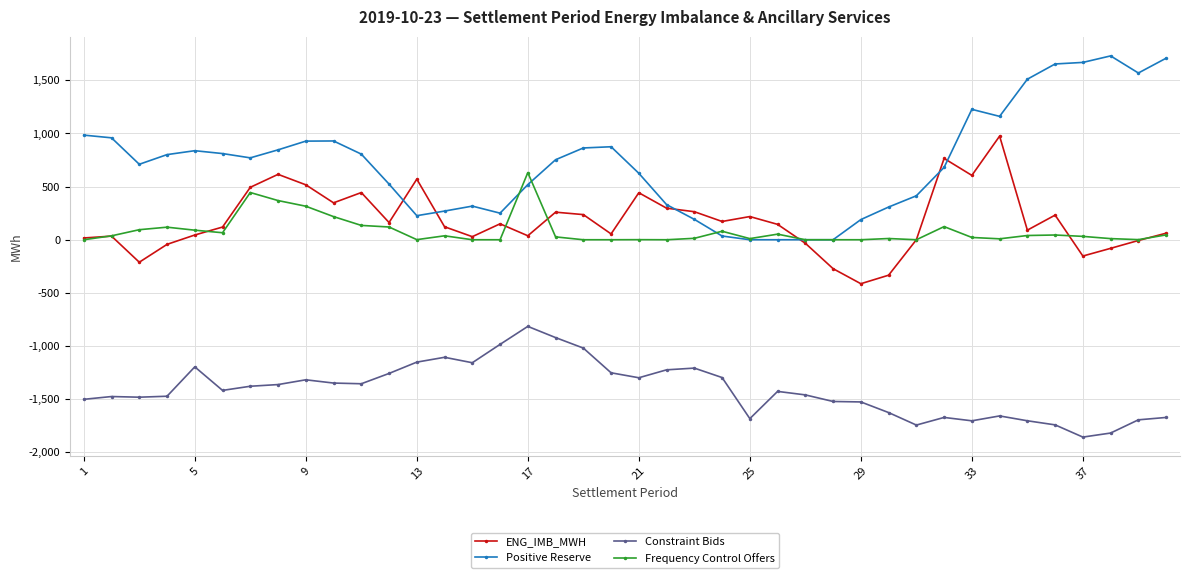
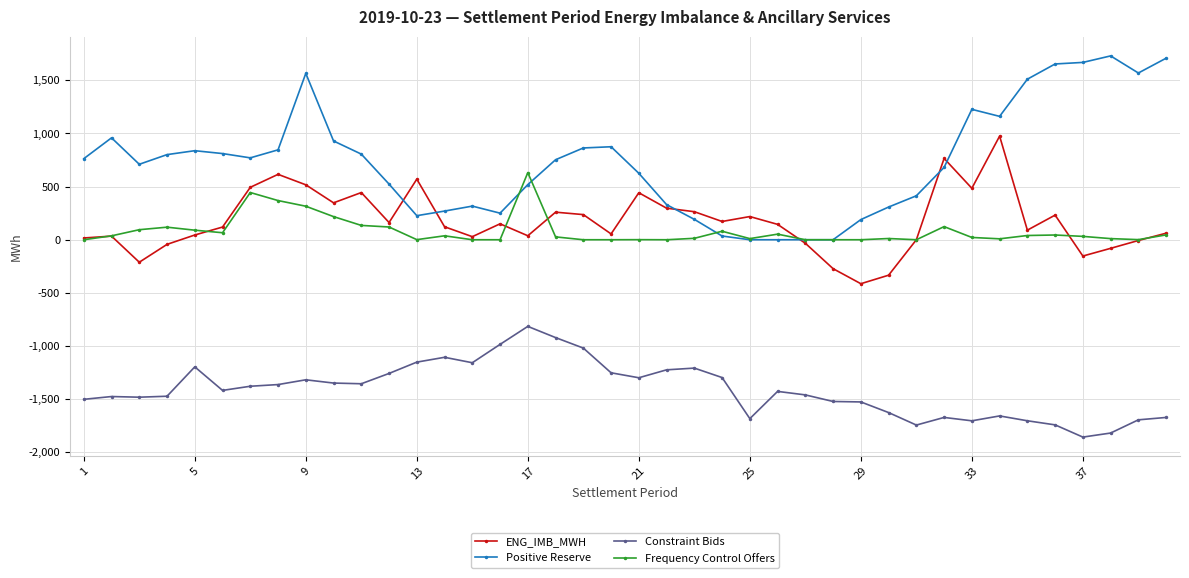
Positive Reserve, 1: 980 -> 760
Positive Reserve, 9: 930 -> 1,560
ENG_IMB_MWH, 33: 610 -> 480
